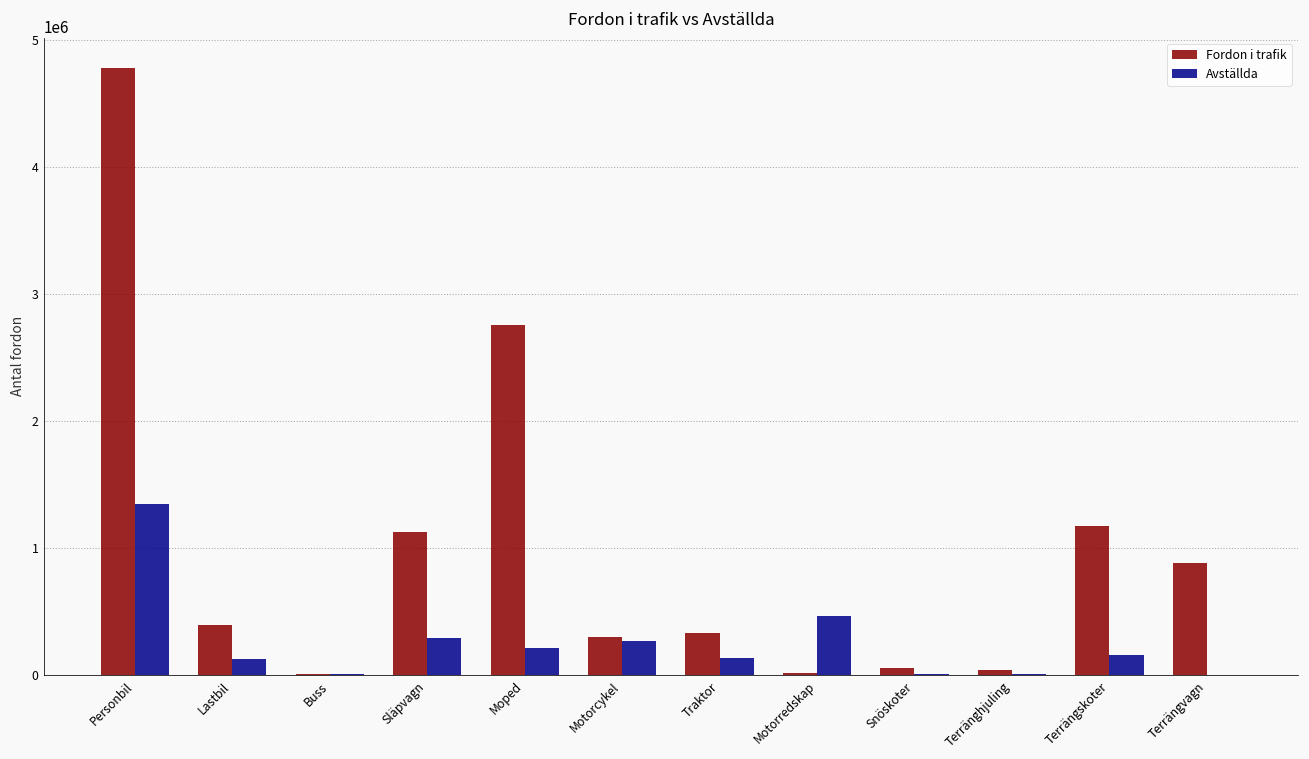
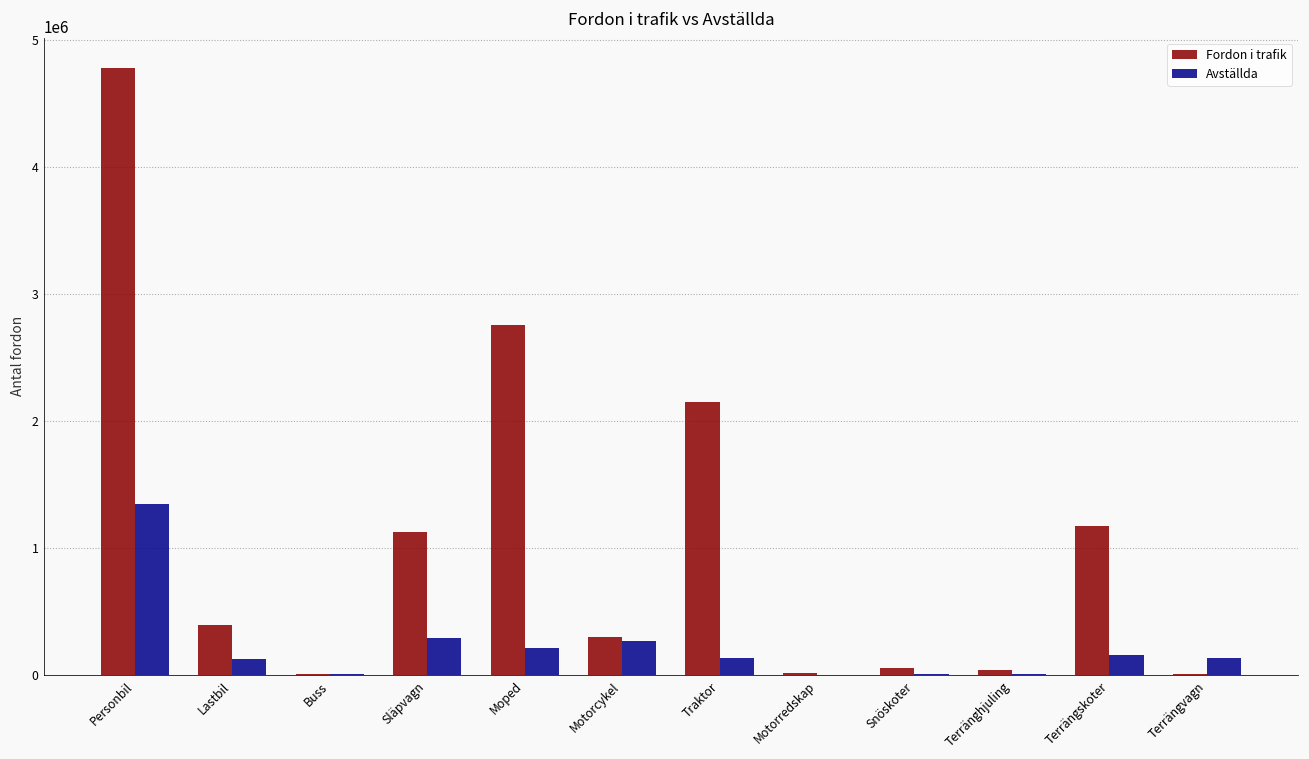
Fordon i trafik, Traktor: 330000 -> 2150000
Avställda, Motorredskap: 460000 -> 0
Fordon i trafik, Terrängvagn: 880000 -> 10000
Avställda, Terrängvagn: 0 -> 130000
